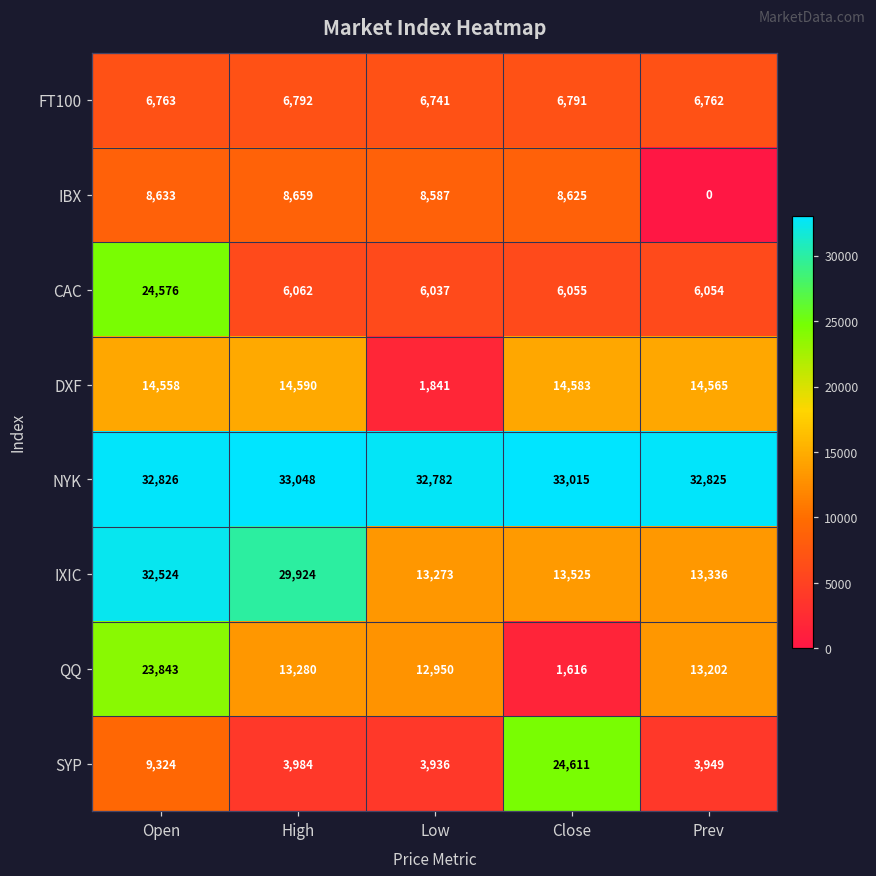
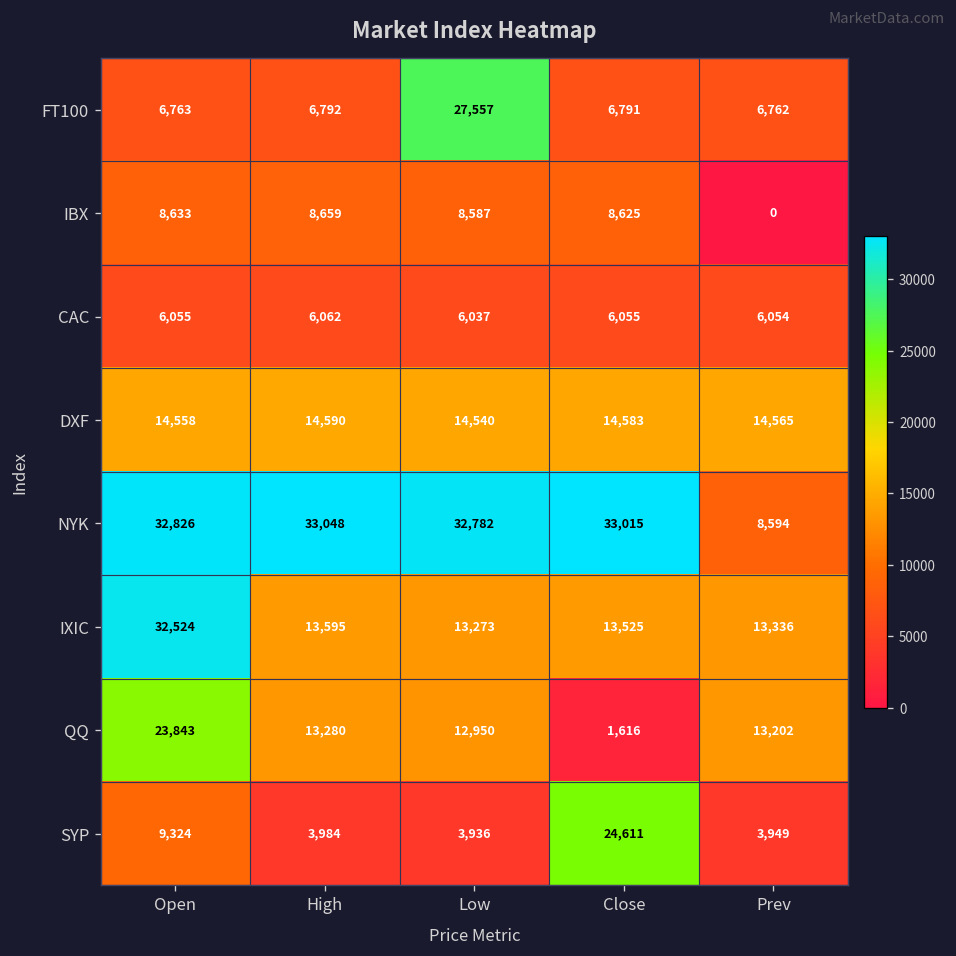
FT100, Low: 6,741 -> 27,557
CAC, Open: 24,576 -> 6,055
DXF, Low: 1,841 -> 14,540
NYK, Prev: 32,825 -> 8,594
IXIC, High: 29,924 -> 13,595
